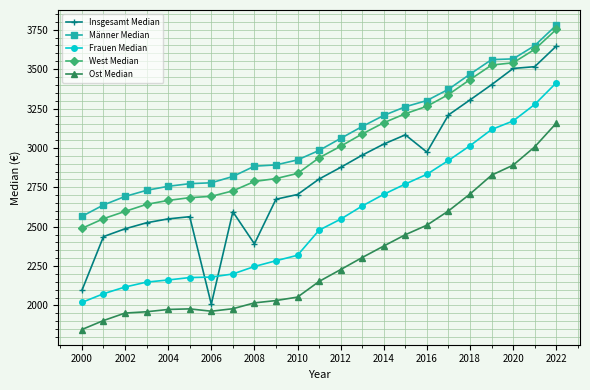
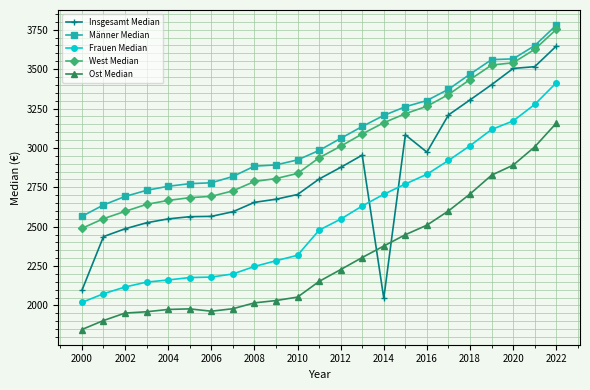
Insgesamt Median, 2006: 2010 -> 2570
Insgesamt Median, 2008: 2390 -> 2650
Insgesamt Median, 2014: 3020 -> 2050
